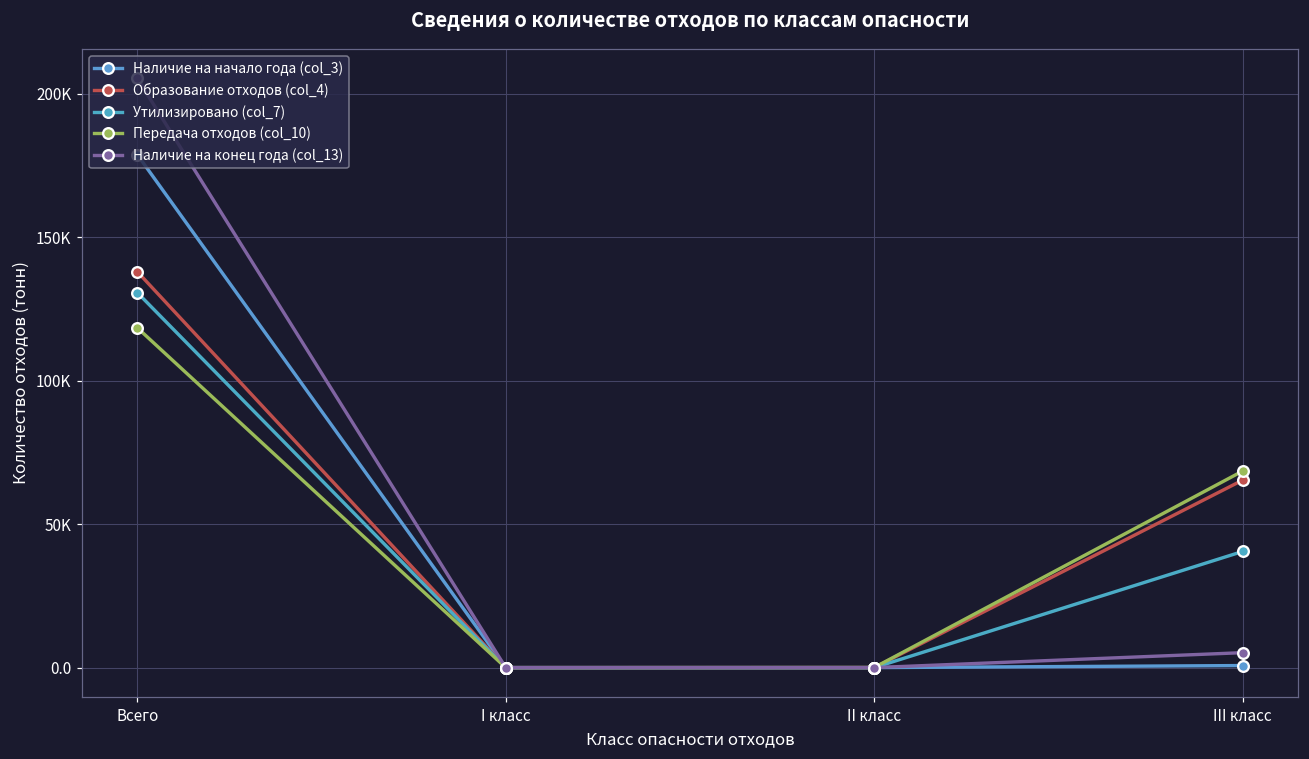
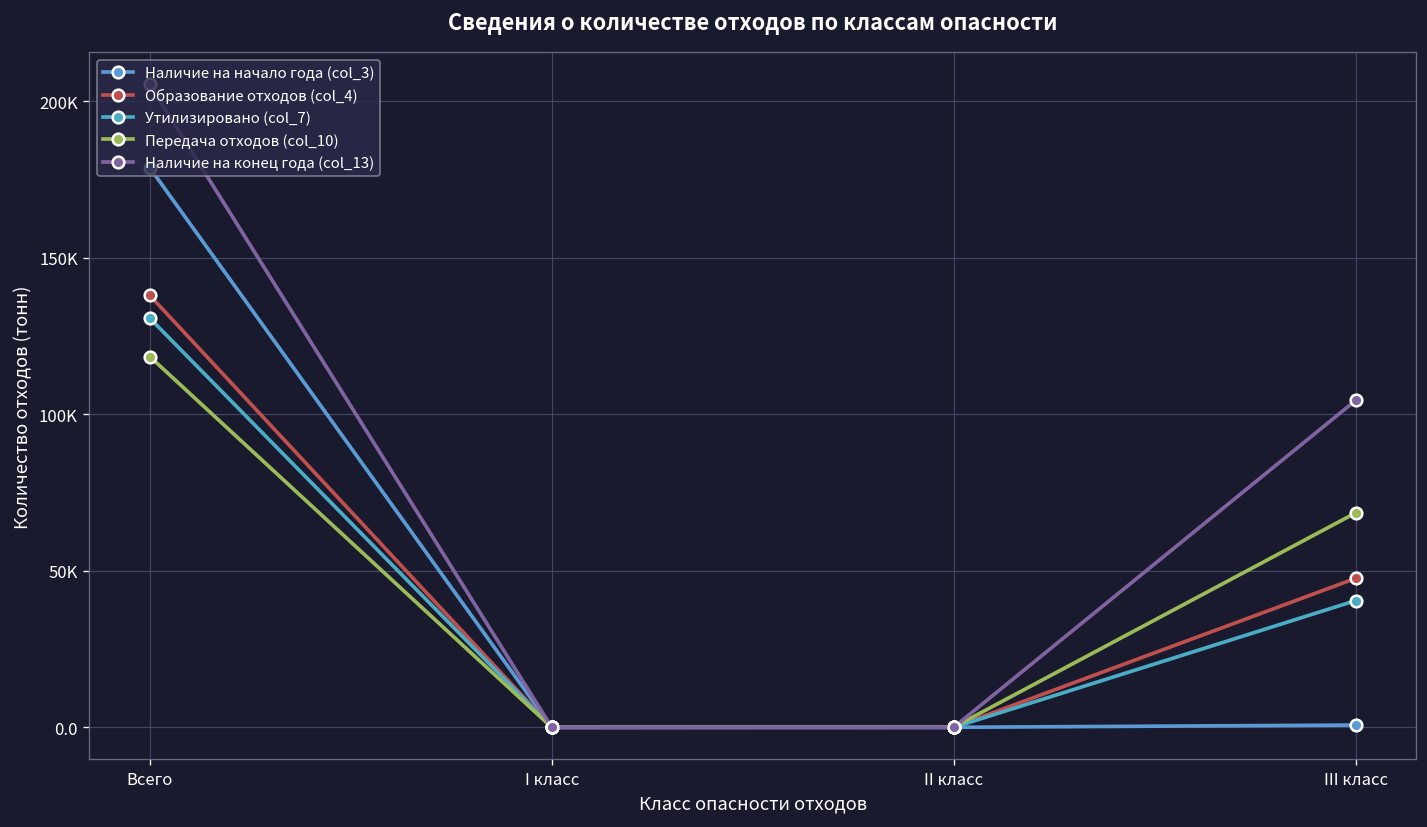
Образование отходов (col_4), III класс: 65000 -> 48000
Наличие на конец года (col_13), III класс: 5000 -> 104000
